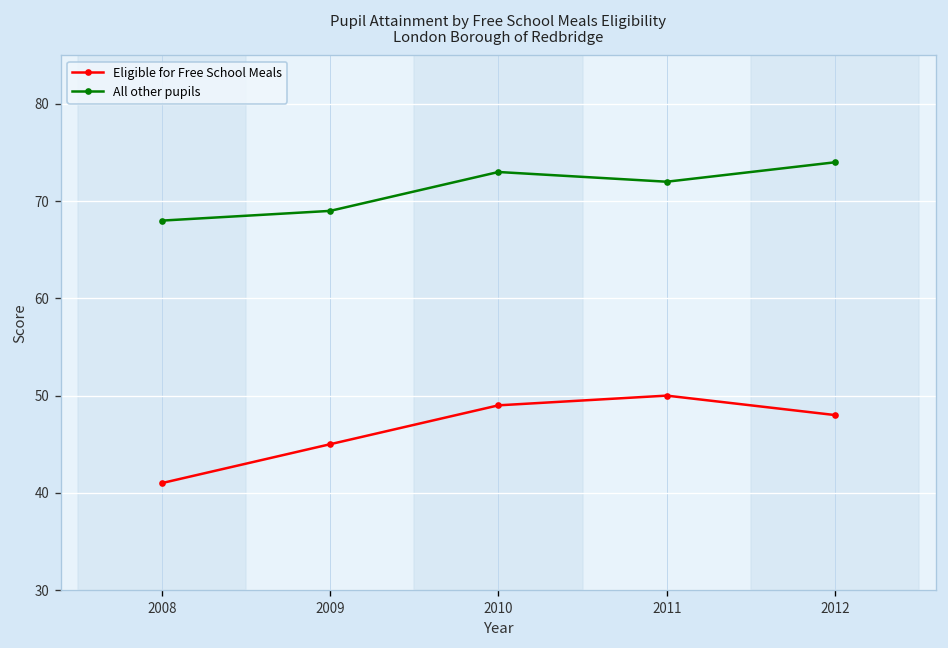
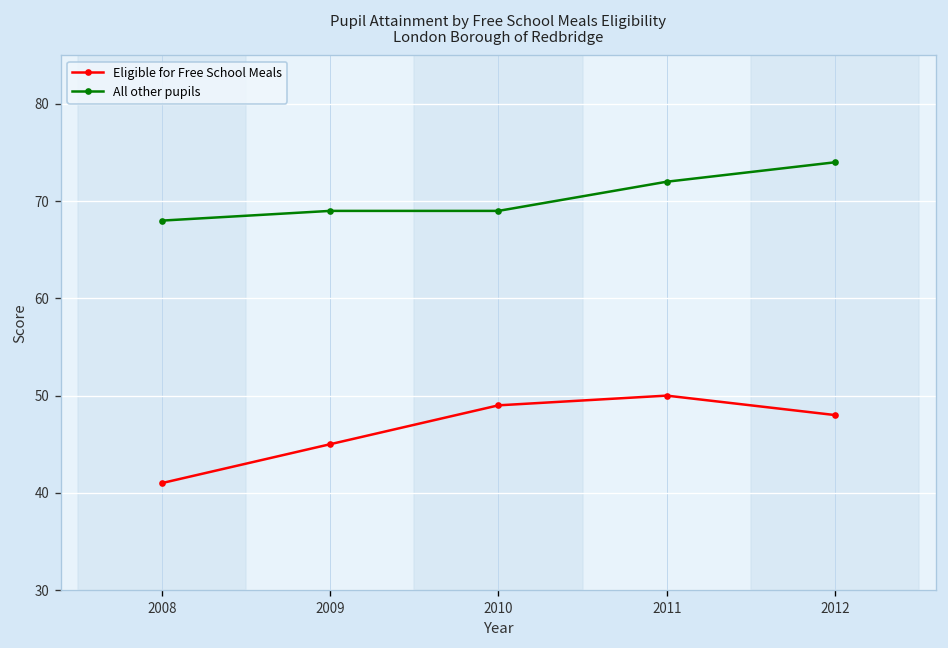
All other pupils, 2010: 73 -> 69
